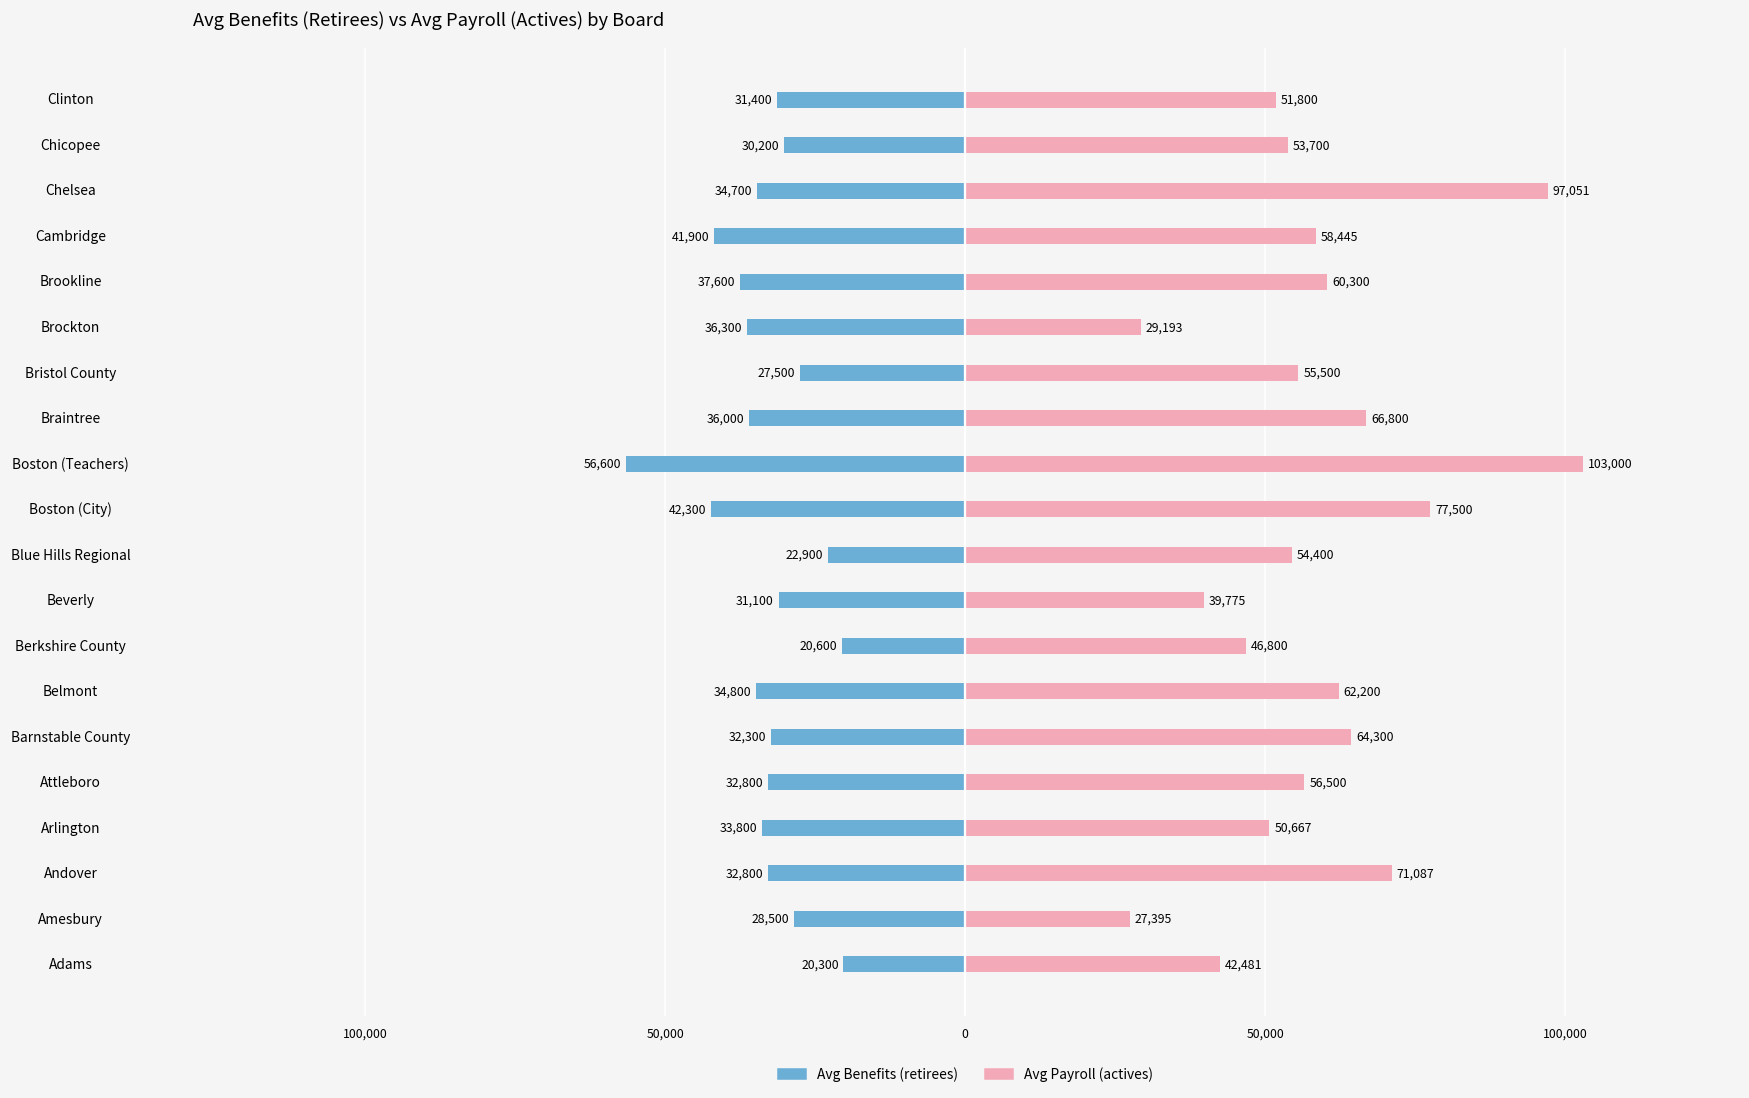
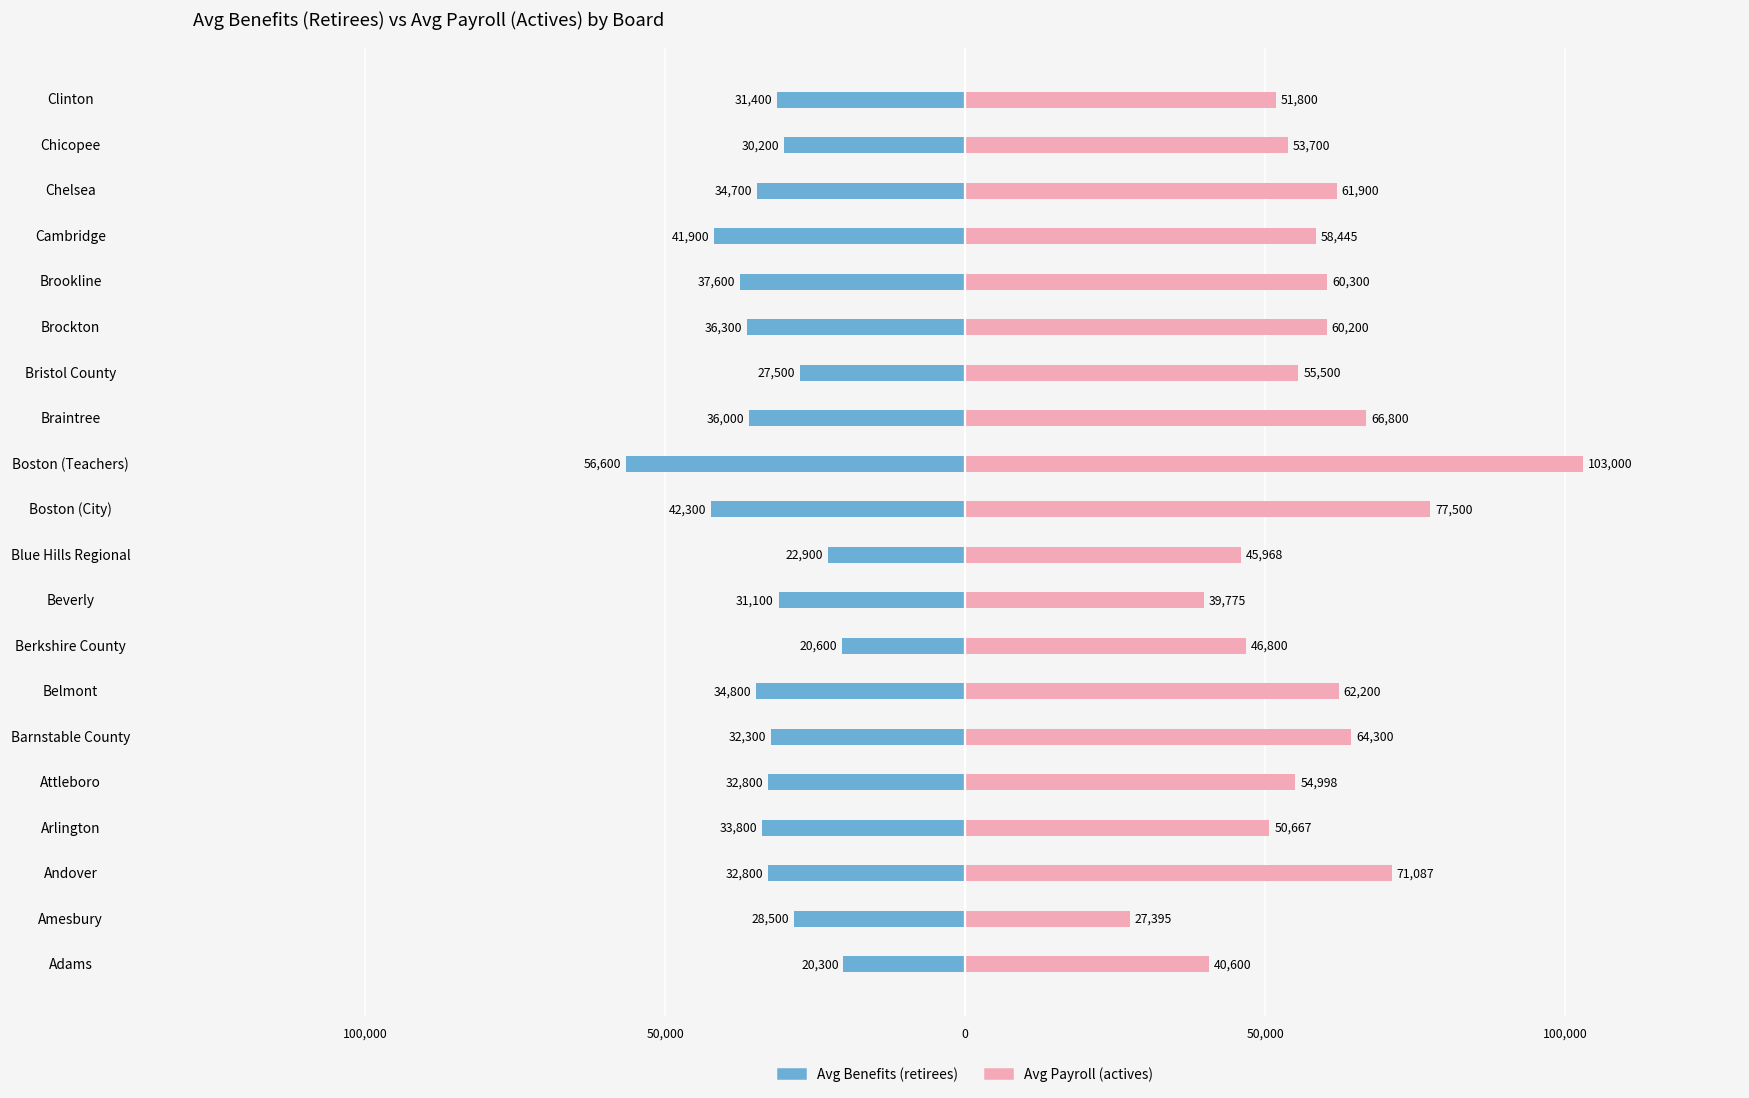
Avg Payroll (actives), Chelsea: 97,051 -> 61,900
Avg Payroll (actives), Brockton: 29,193 -> 60,200
Avg Payroll (actives), Blue Hills Regional: 54,400 -> 45,968
Avg Payroll (actives), Attleboro: 56,500 -> 54,998
Avg Payroll (actives), Adams: 42,481 -> 40,600
